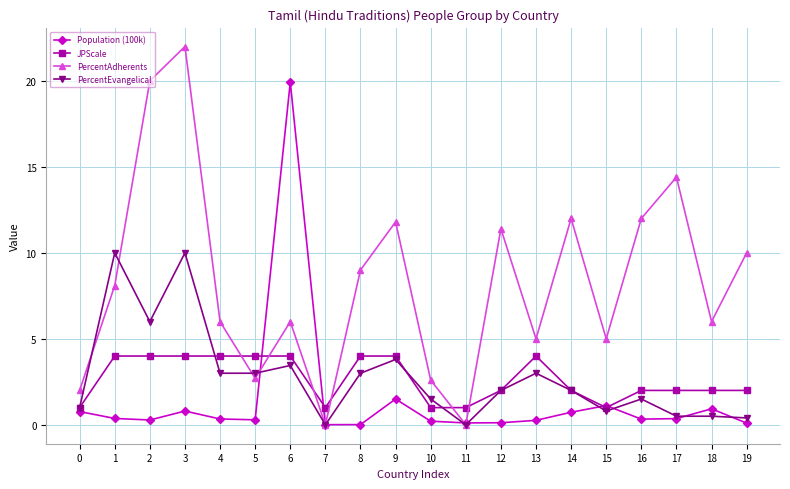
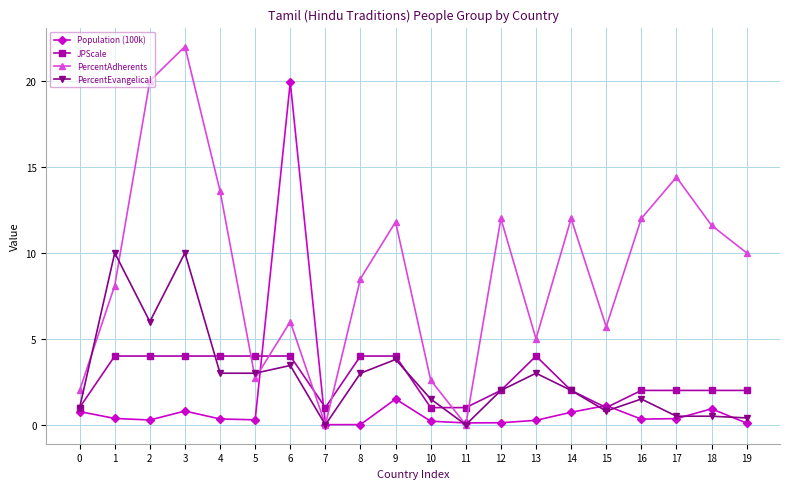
PercentAdherents, 4: 6.0 -> 13.6
PercentAdherents, 8: 9.0 -> 8.5
PercentAdherents, 12: 11.4 -> 12.0
PercentAdherents, 15: 5.0 -> 5.7
PercentAdherents, 18: 6.0 -> 11.6
